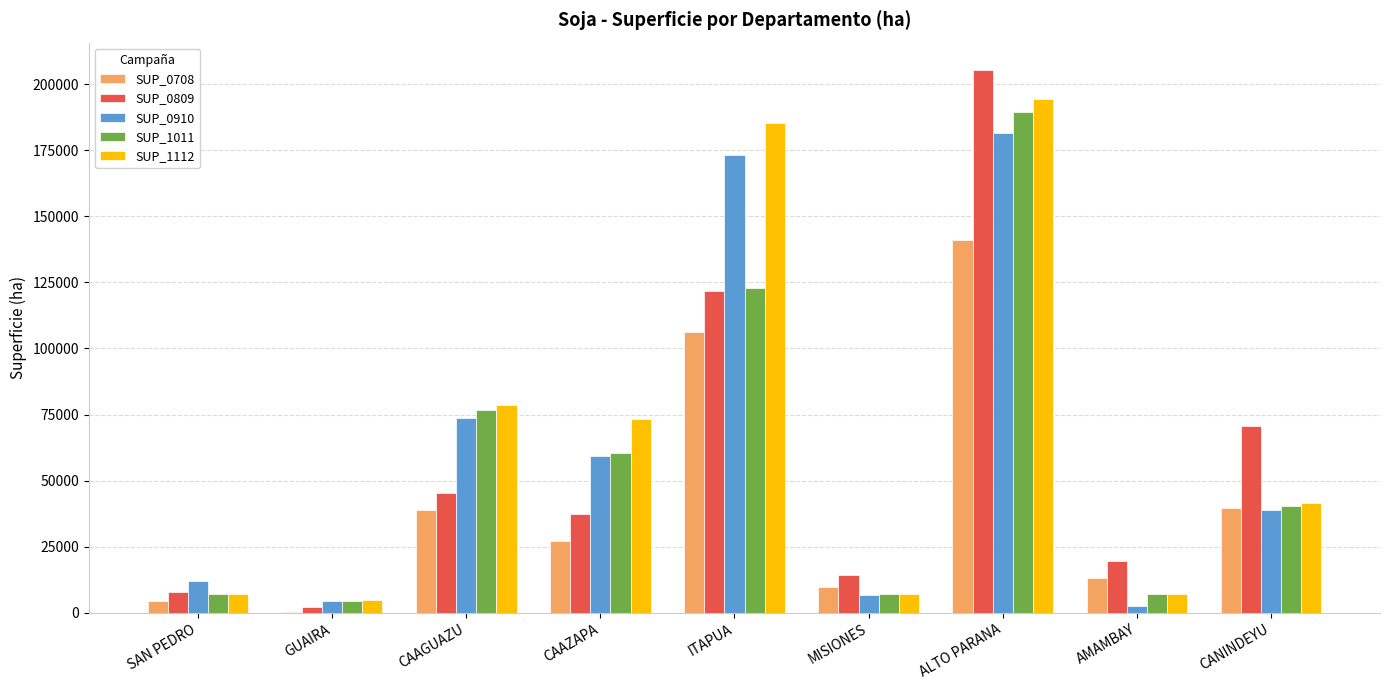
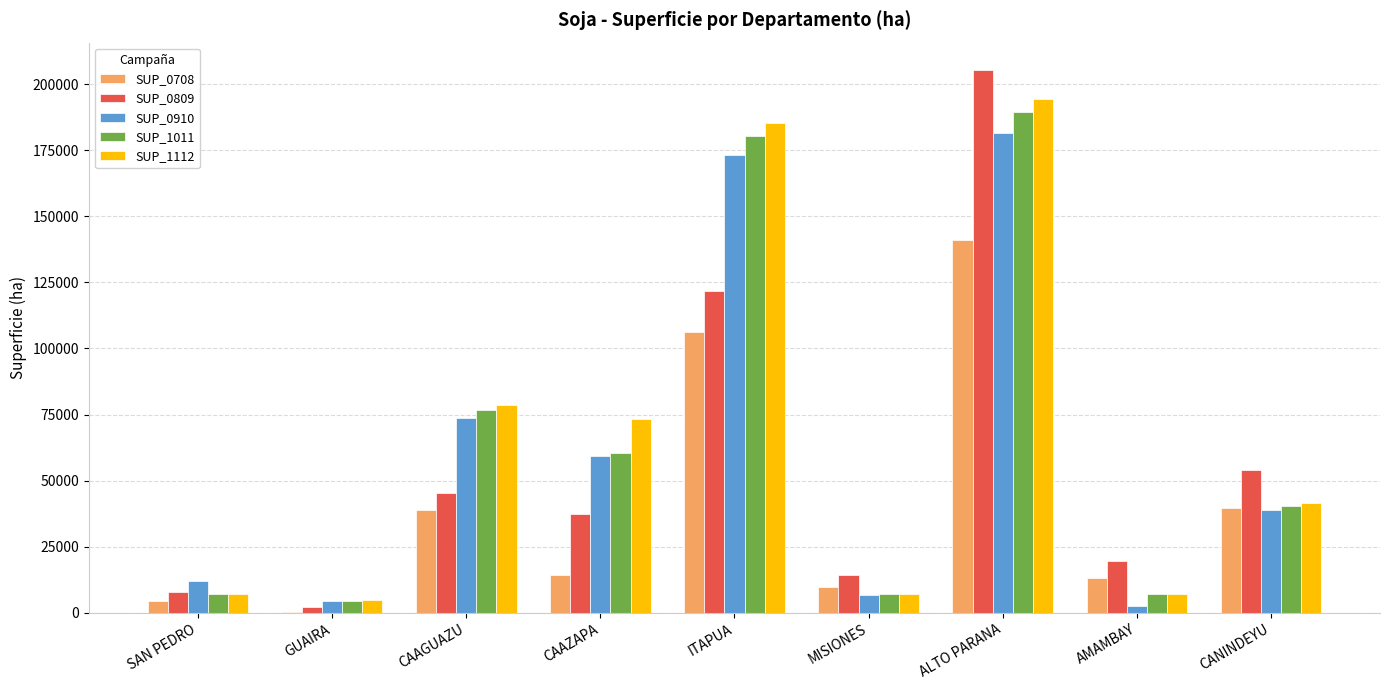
SUP_0708, CAAZAPA: 27000 -> 14000
SUP_1011, ITAPUA: 123000 -> 180000
SUP_0809, CANINDEYU: 71000 -> 54000
